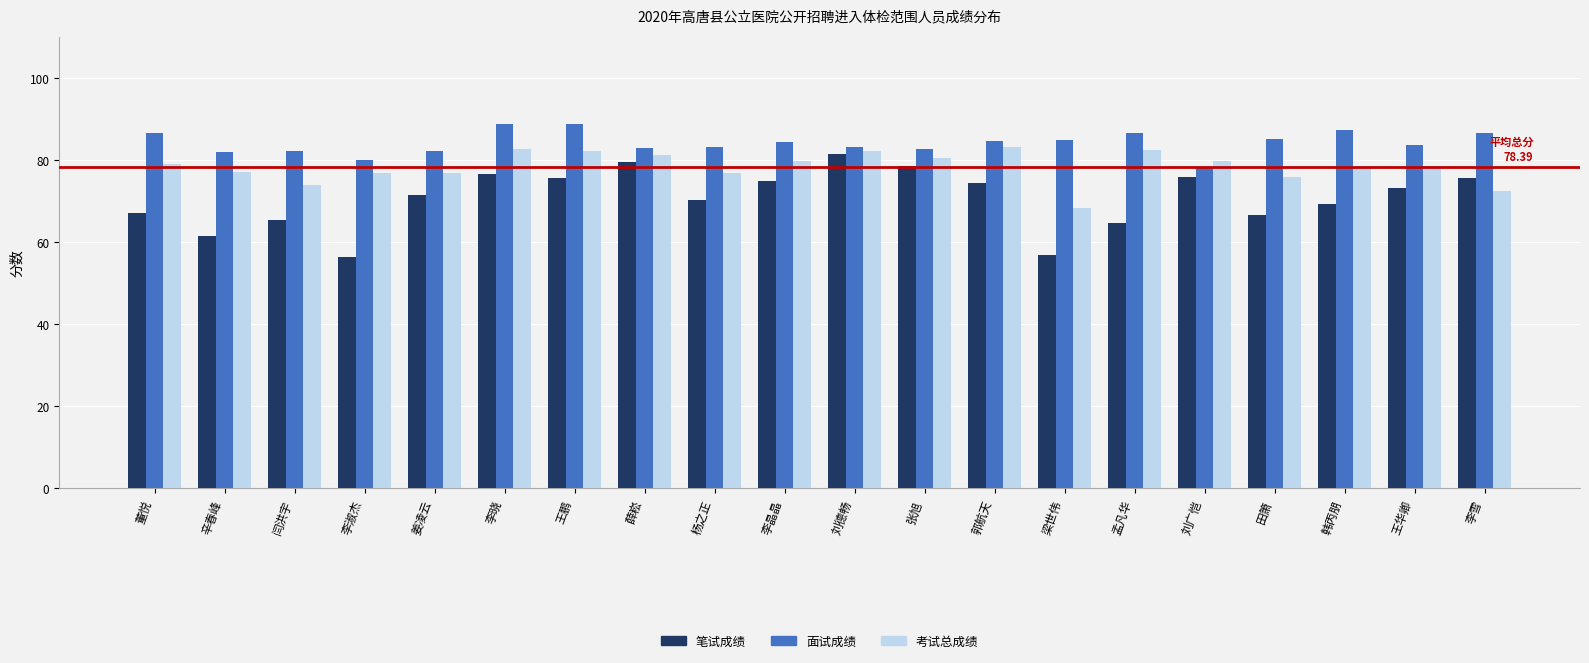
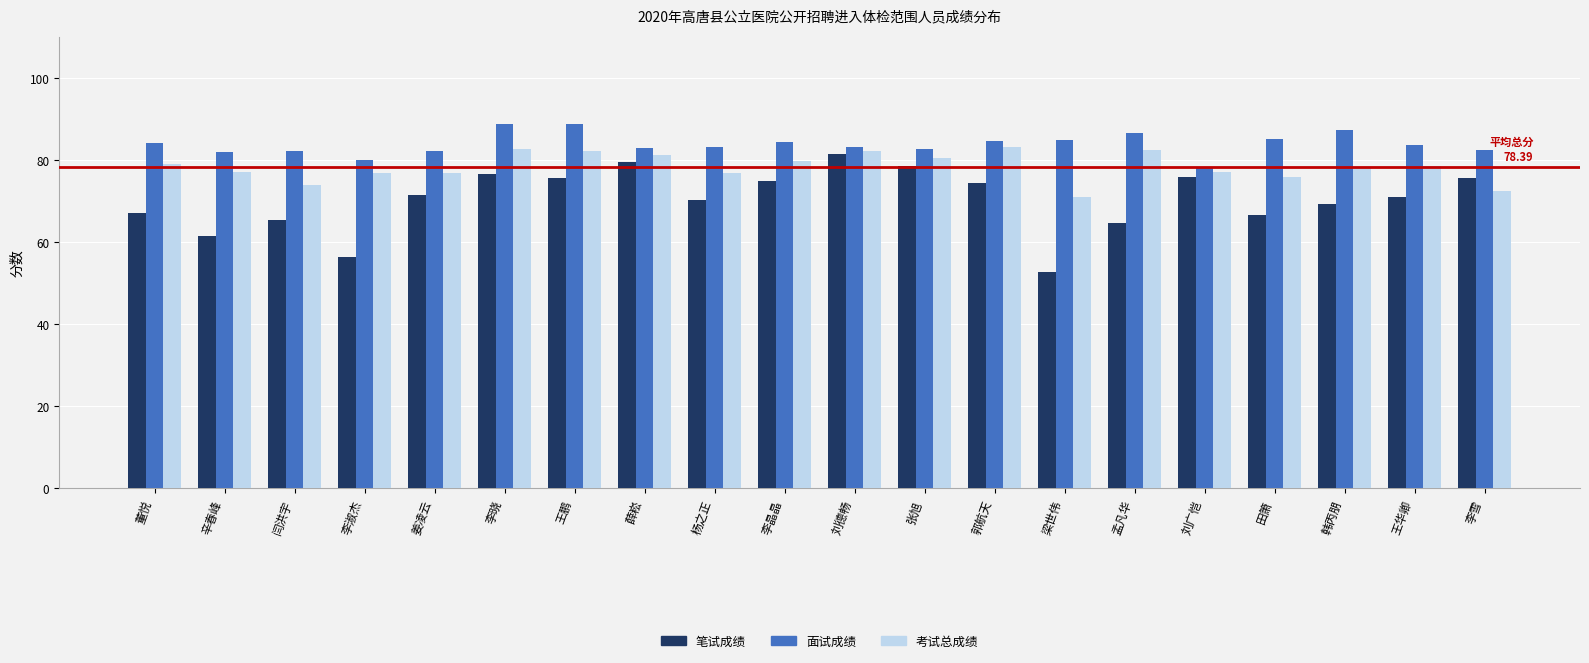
面试成绩, 董悦: 87 -> 84
笔试成绩, 梁世伟: 57 -> 53
考试总成绩, 梁世伟: 68 -> 71
考试总成绩, 刘广恺: 80 -> 77
笔试成绩, 王华卿: 73 -> 71
面试成绩, 李雪: 87 -> 82
